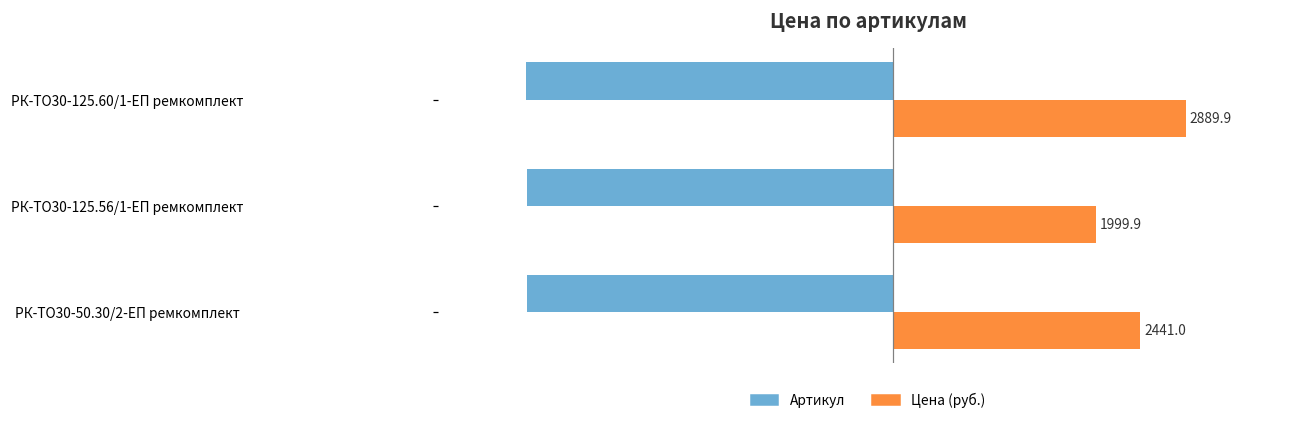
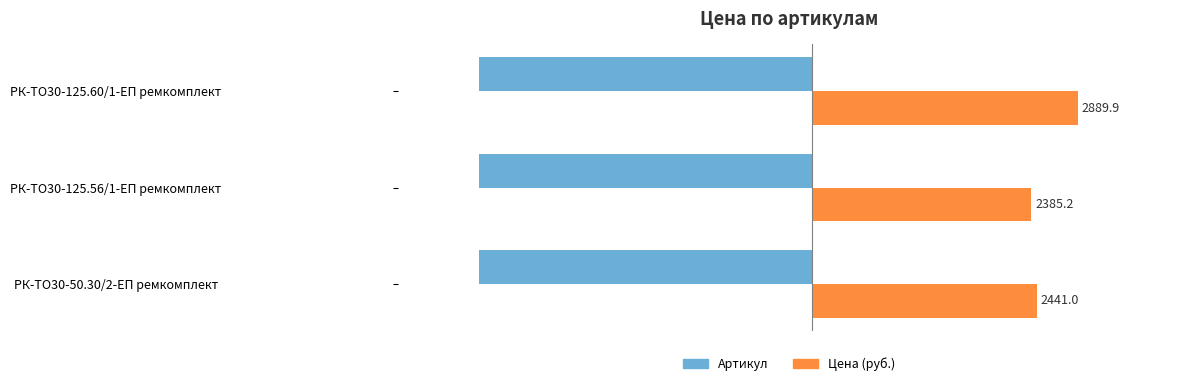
Цена (руб.), РК-ТО30-125.56/1-ЕП ремкомплект: 1999.9 -> 2385.2
